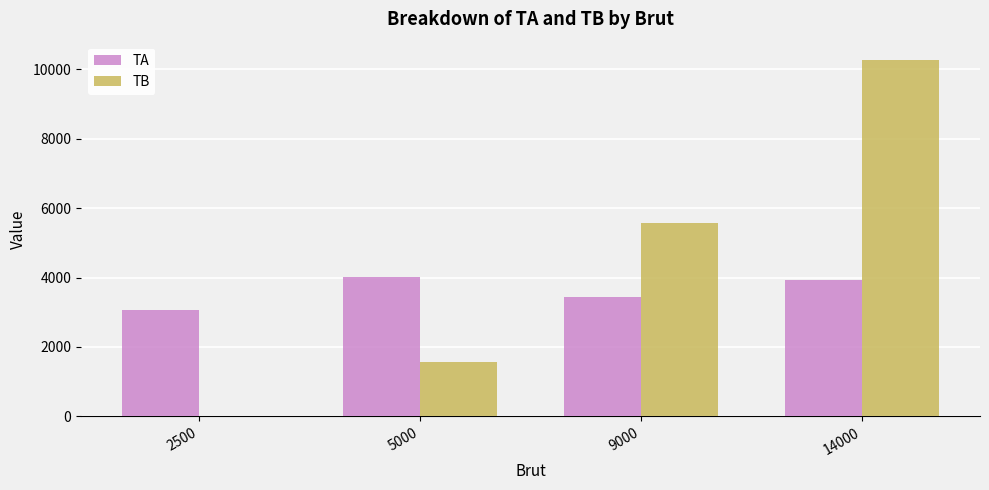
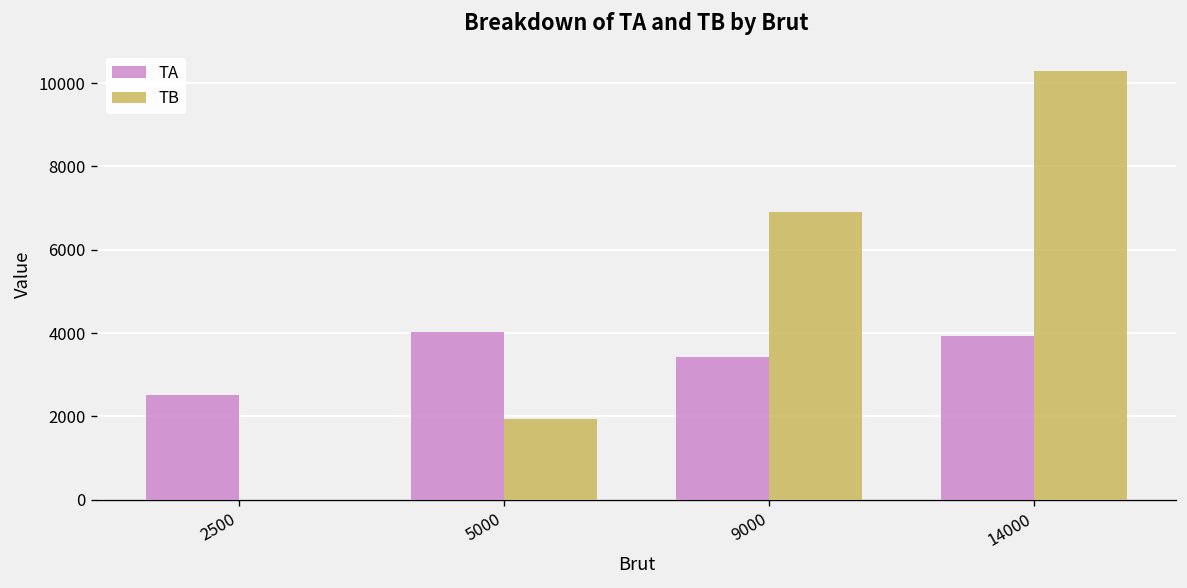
TA, 2500: 3100 -> 2500
TB, 5000: 1600 -> 1900
TB, 9000: 5600 -> 6900
